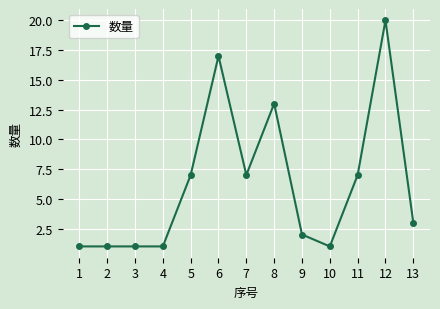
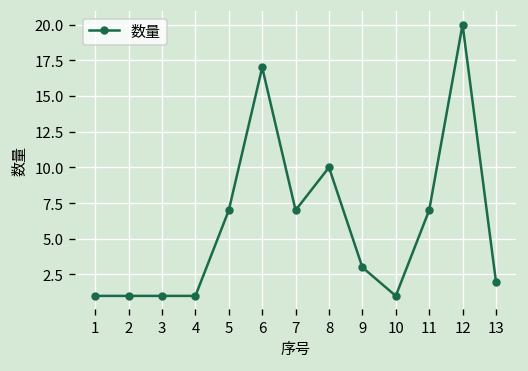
8: 13 -> 10
9: 2 -> 3
13: 3 -> 2
